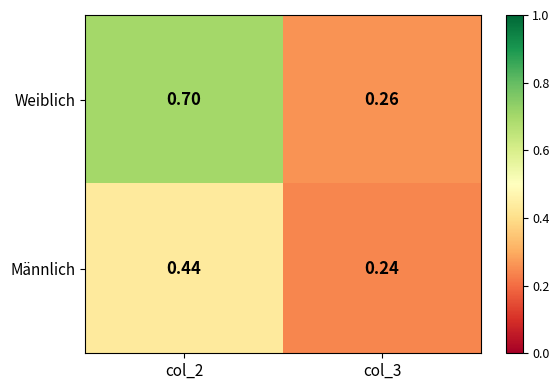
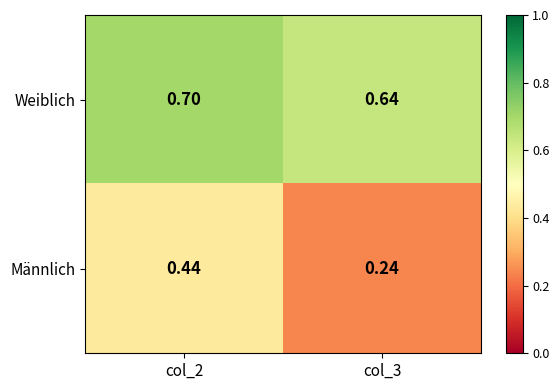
Weiblich, col_3: 0.26 -> 0.64
